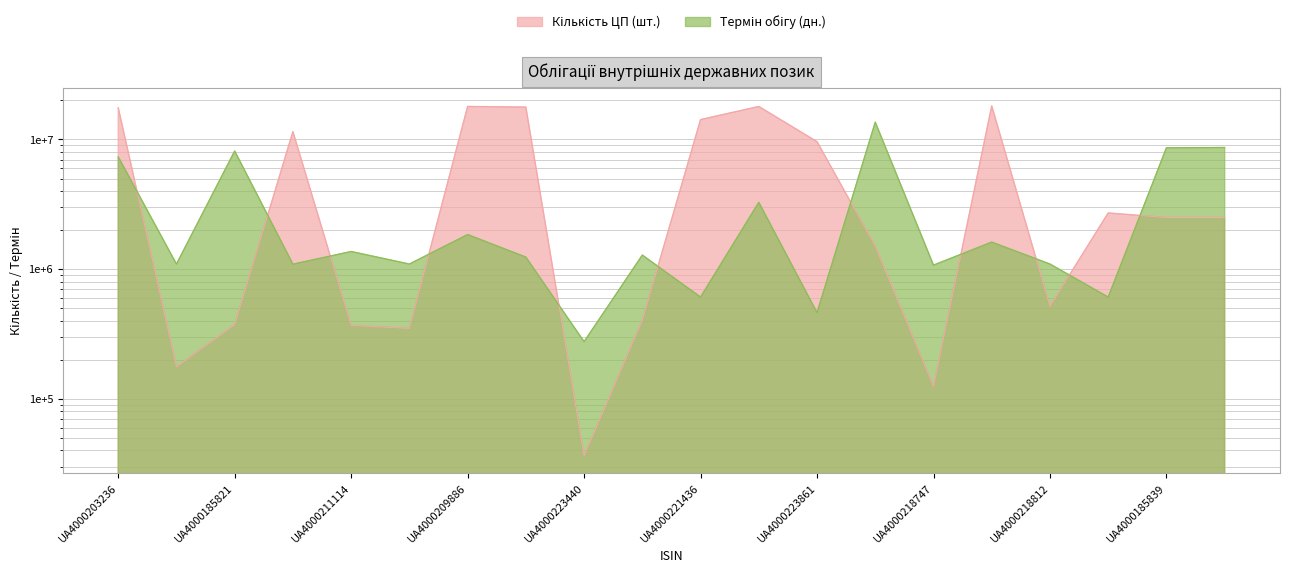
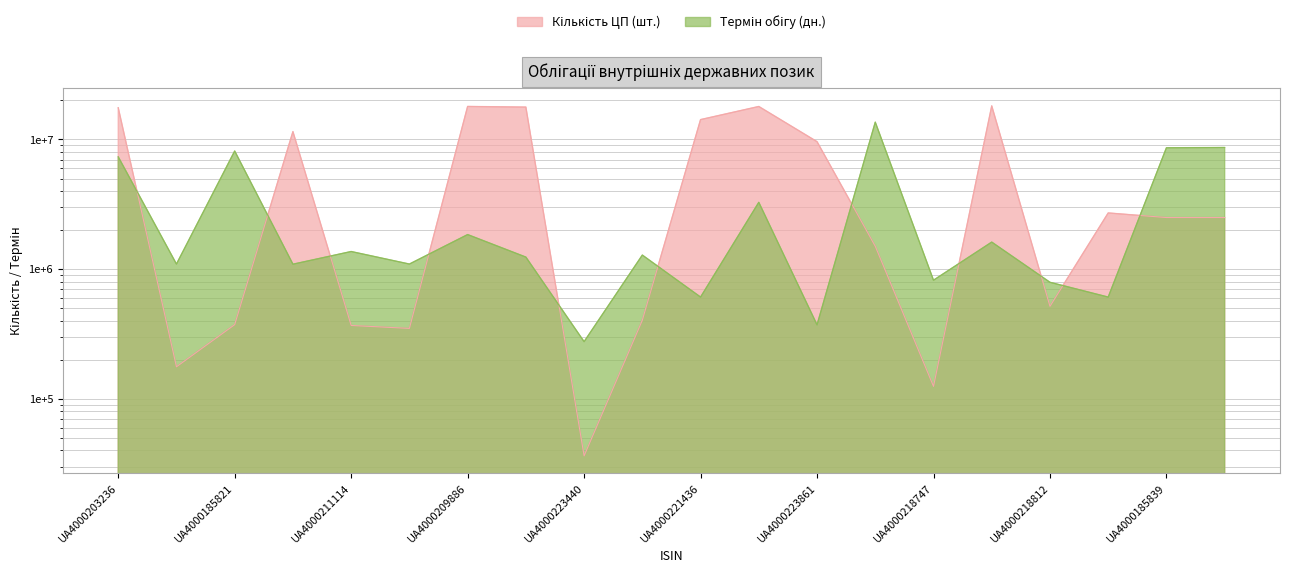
Термін обігу (дн.), UA4000223861: 460000 -> 370000
Термін обігу (дн.), UA4000218747: 1100000 -> 800000
Термін обігу (дн.), UA4000218812: 1100000 -> 800000
